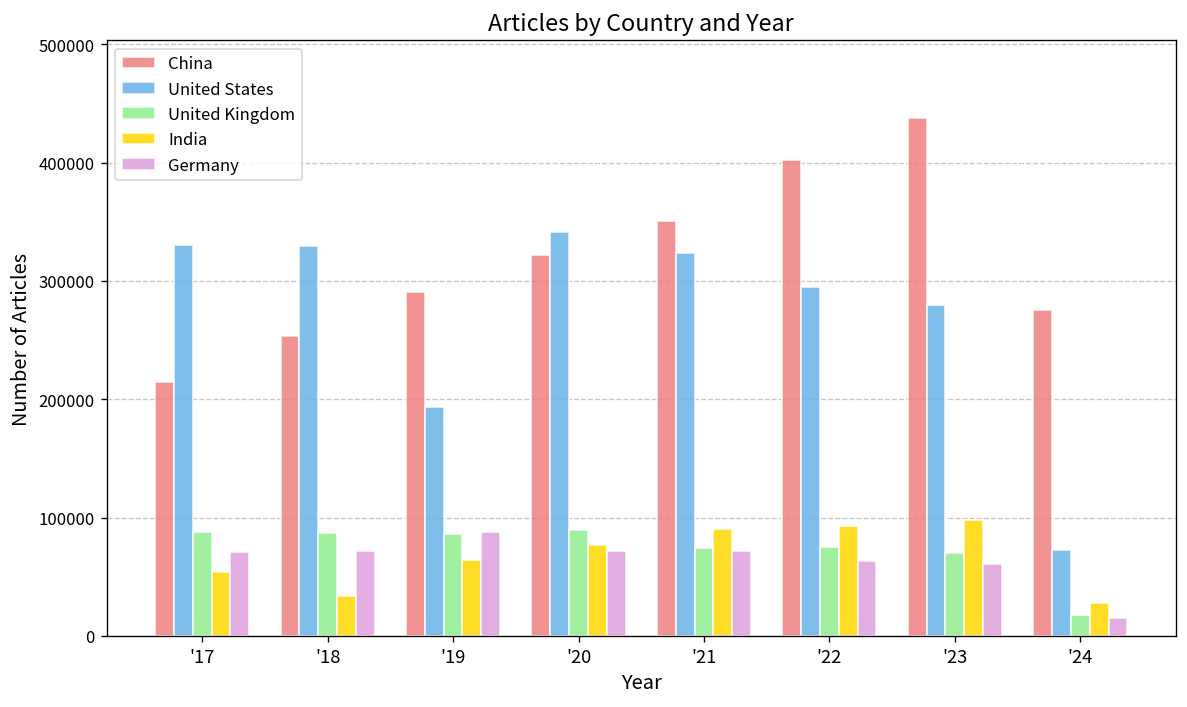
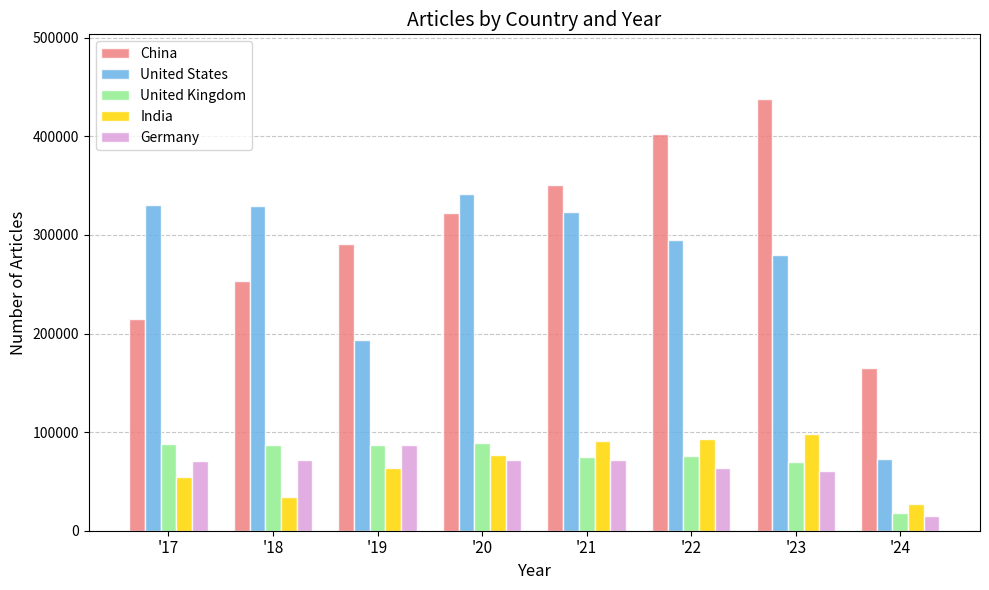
China, '24: 280000 -> 170000
